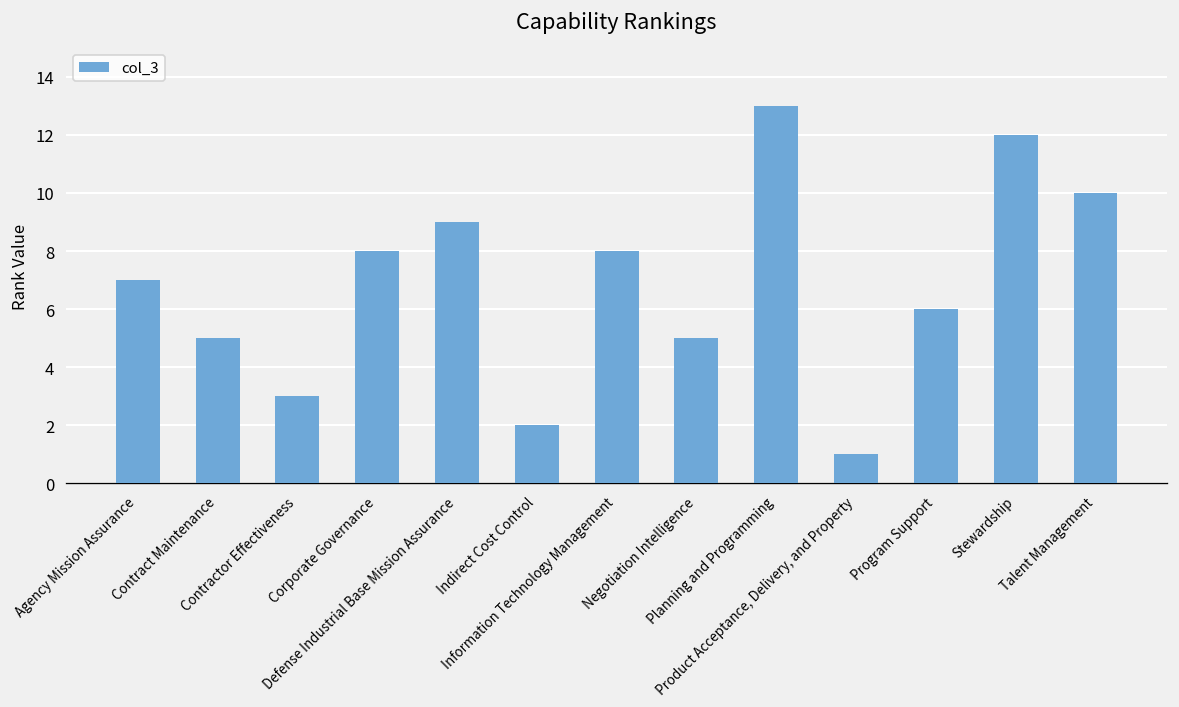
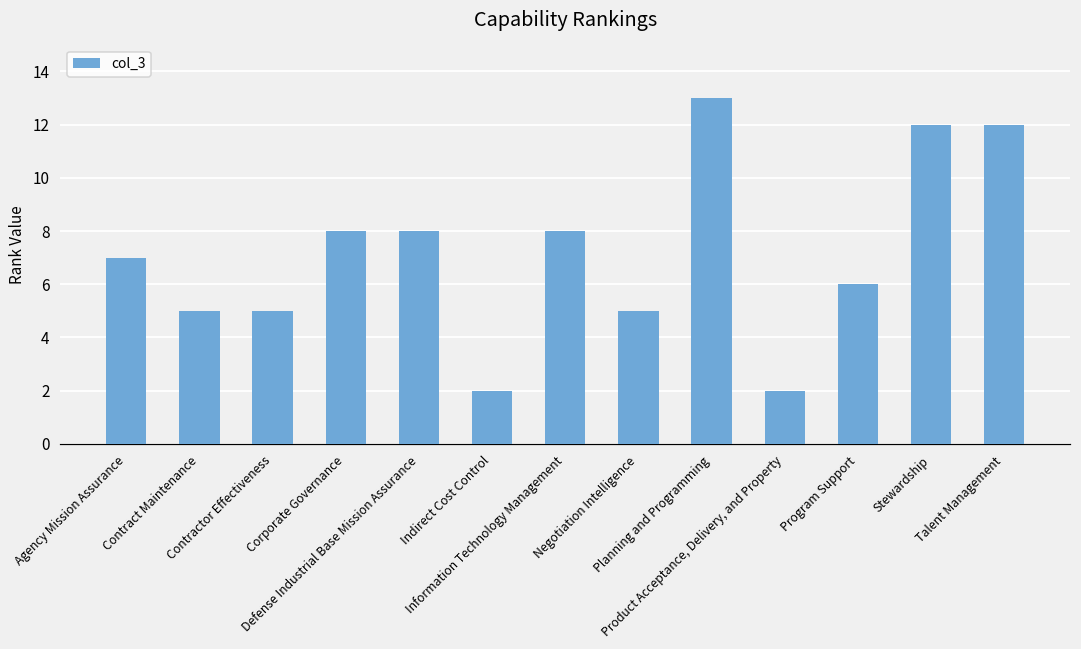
Contractor Effectiveness: 3 -> 5
Defense Industrial Base Mission Assurance: 9 -> 8
Product Acceptance, Delivery, and Property: 1 -> 2
Talent Management: 10 -> 12
